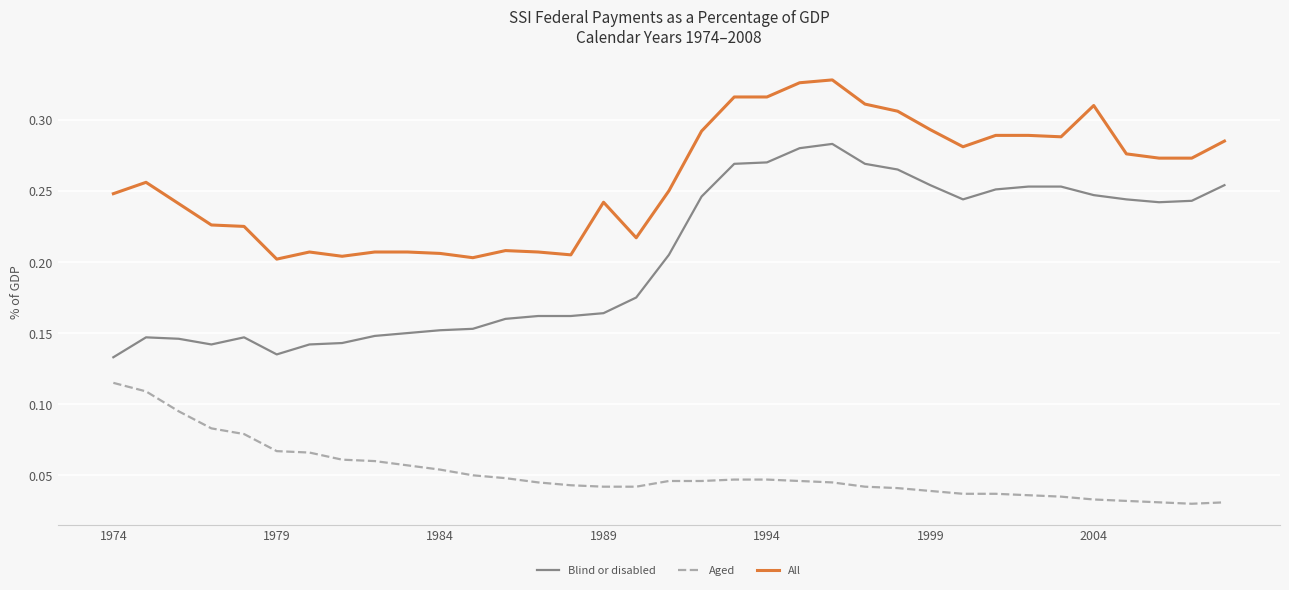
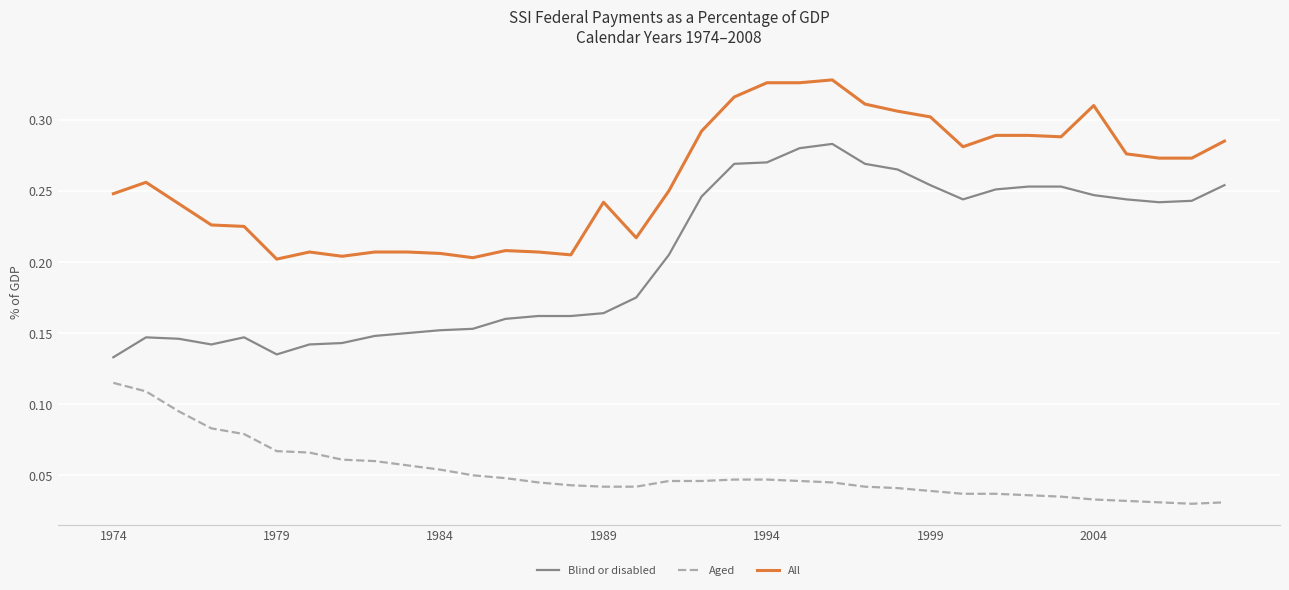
All, 1994: 0.316 -> 0.326
All, 1999: 0.293 -> 0.302
